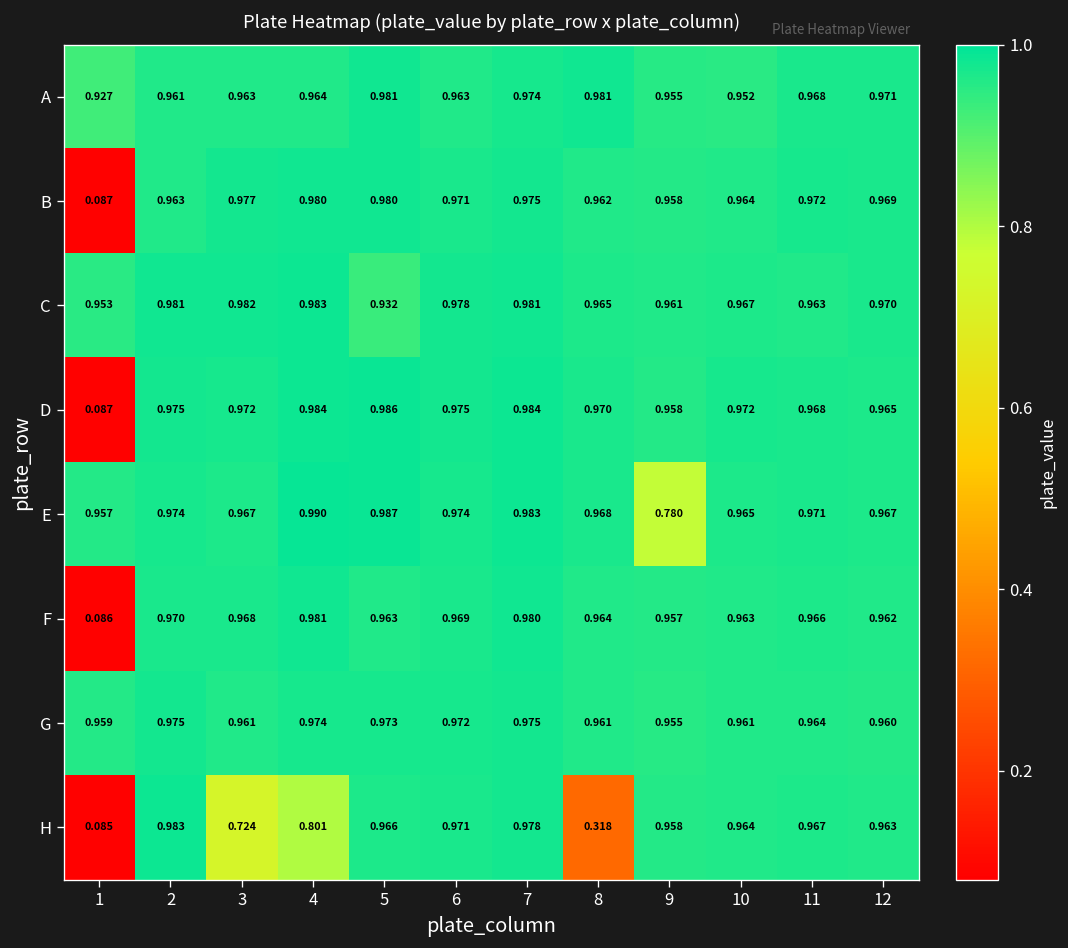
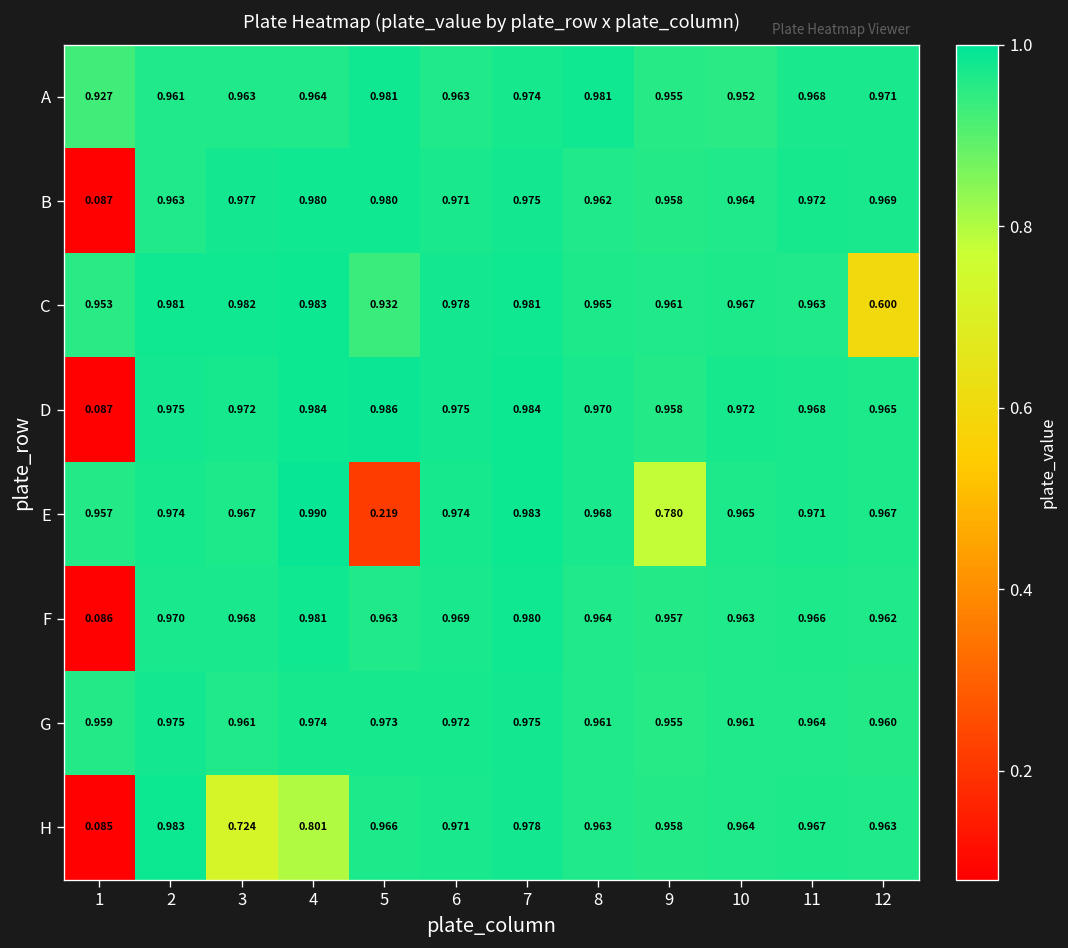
C, 12: 0.970 -> 0.600
E, 5: 0.987 -> 0.219
H, 8: 0.318 -> 0.963
